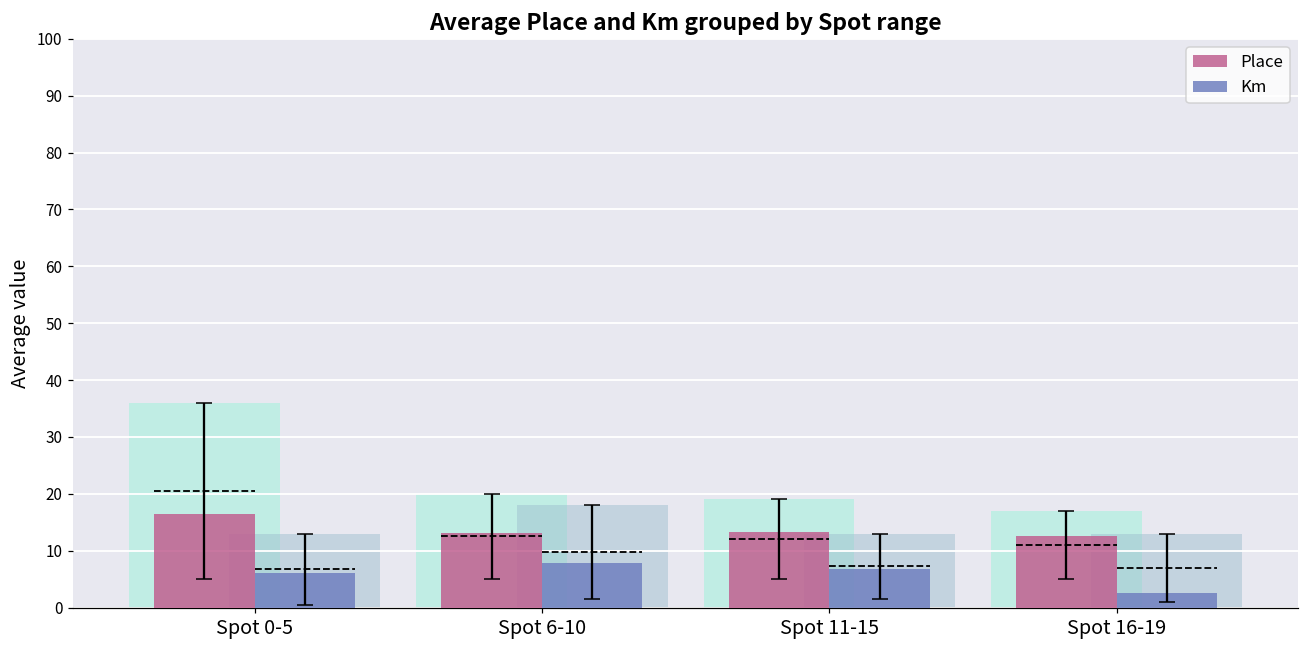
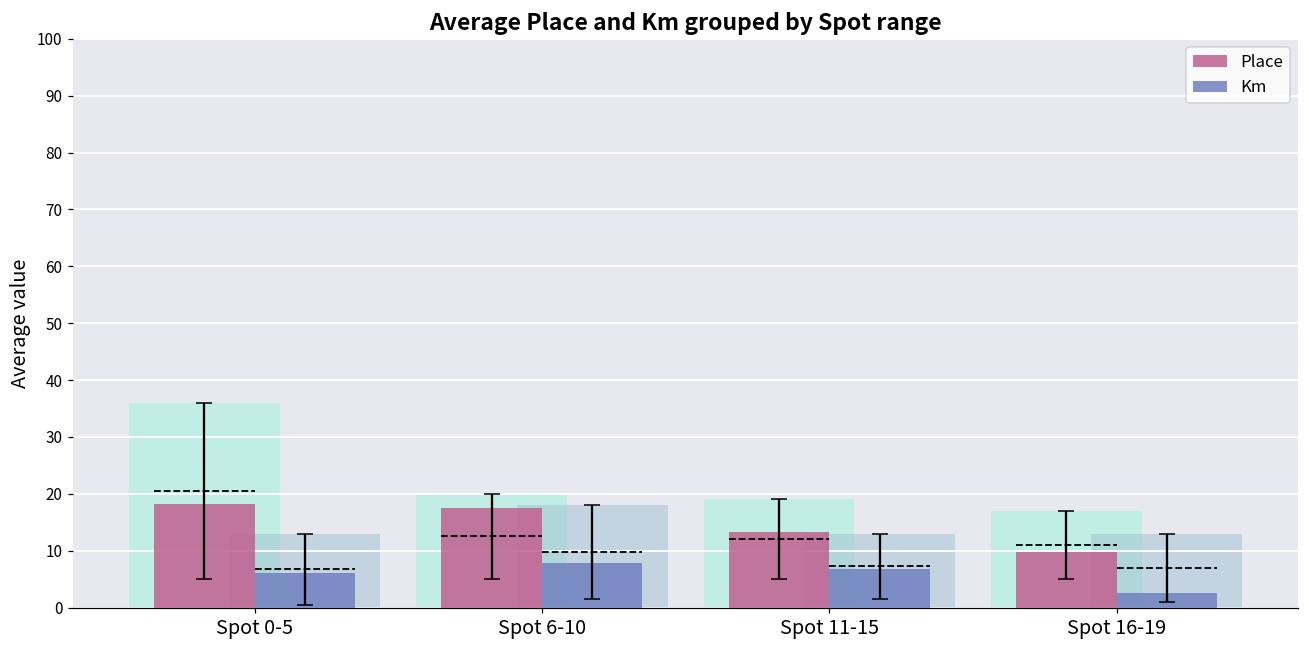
Place, Spot 0-5: 16 -> 18
Place, Spot 6-10: 13 -> 18
Place, Spot 16-19: 13 -> 10
